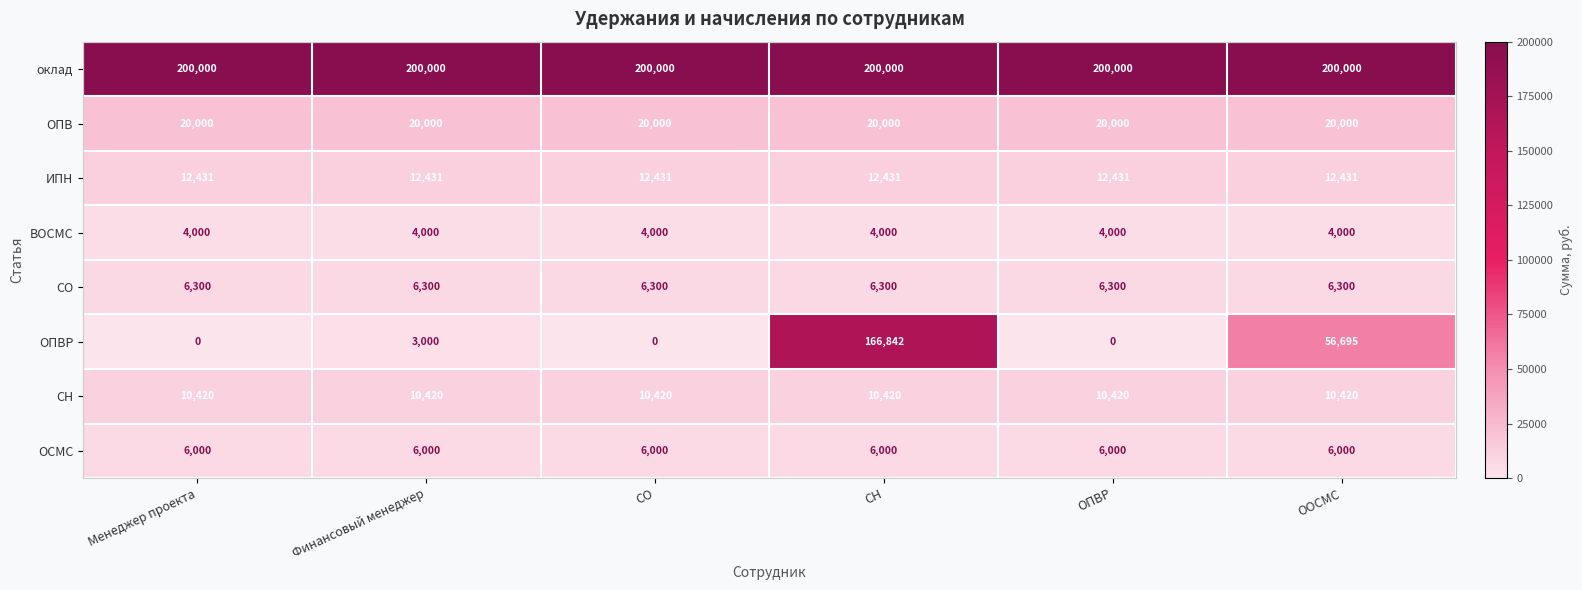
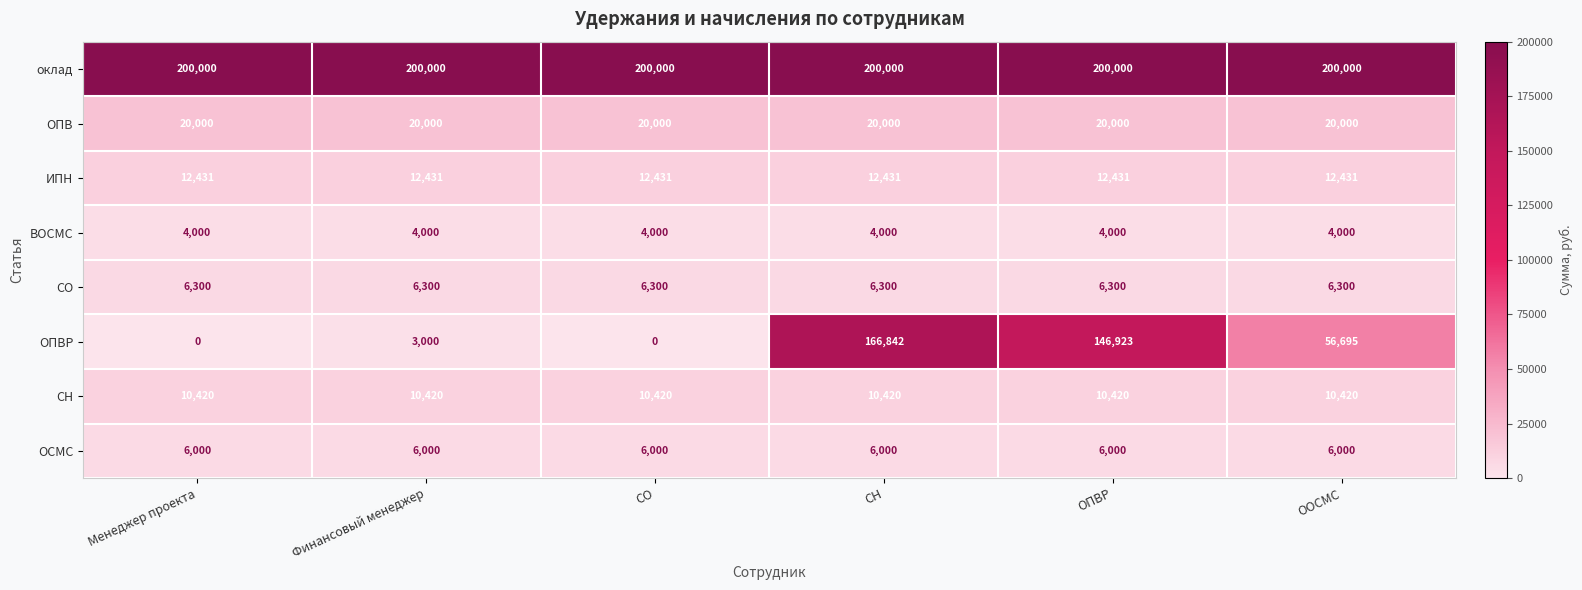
ОПВР, ОПВР: 0 -> 146,923
